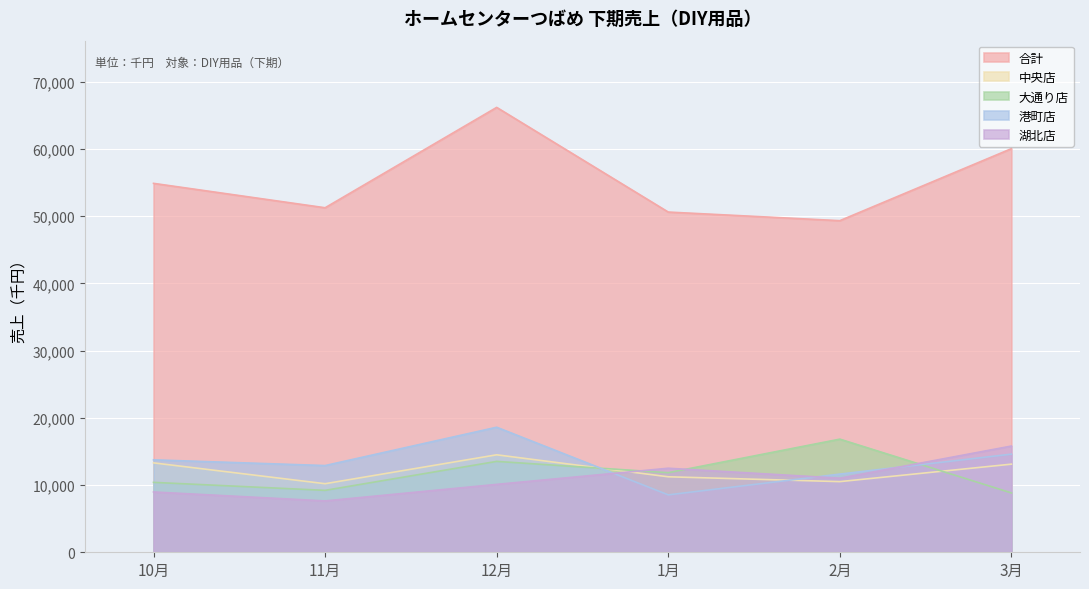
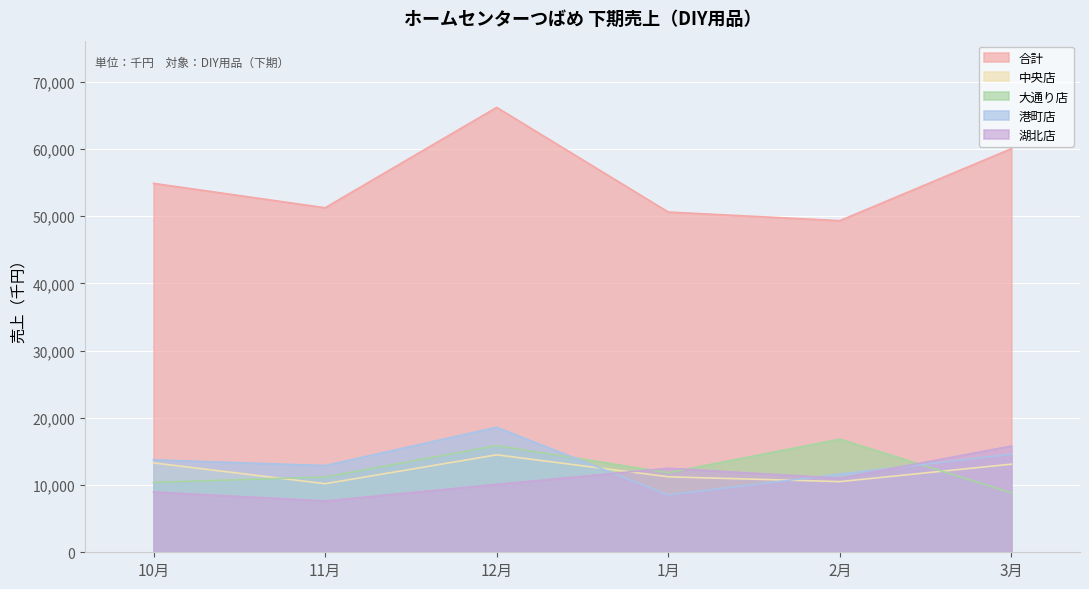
大通り店, 11月: 9,000 -> 11,000
大通り店, 12月: 14,000 -> 16,000
